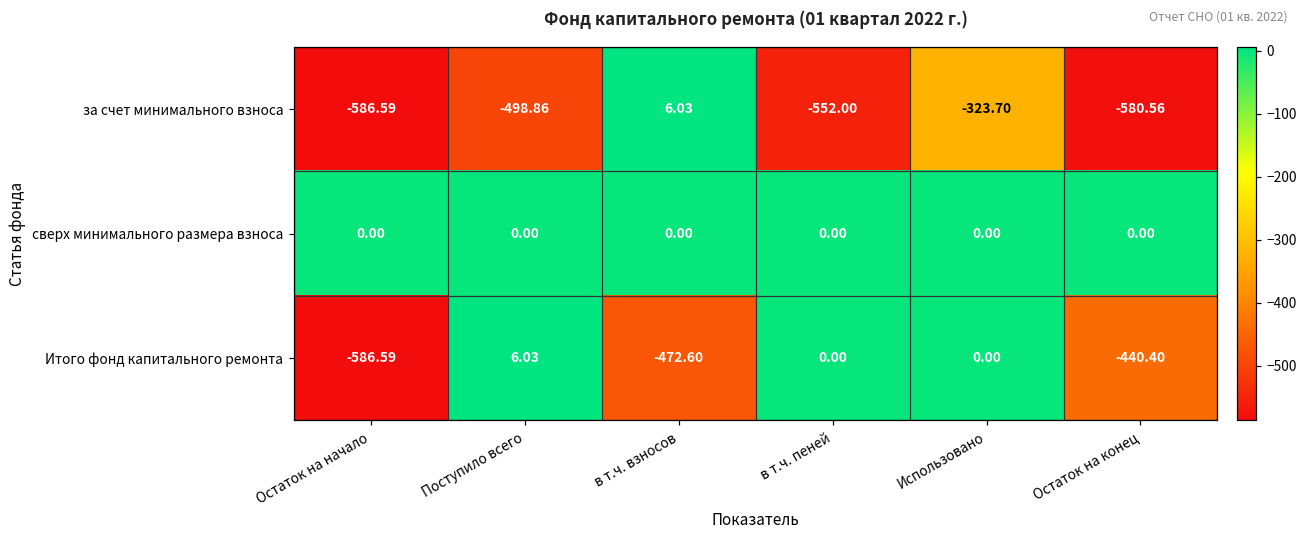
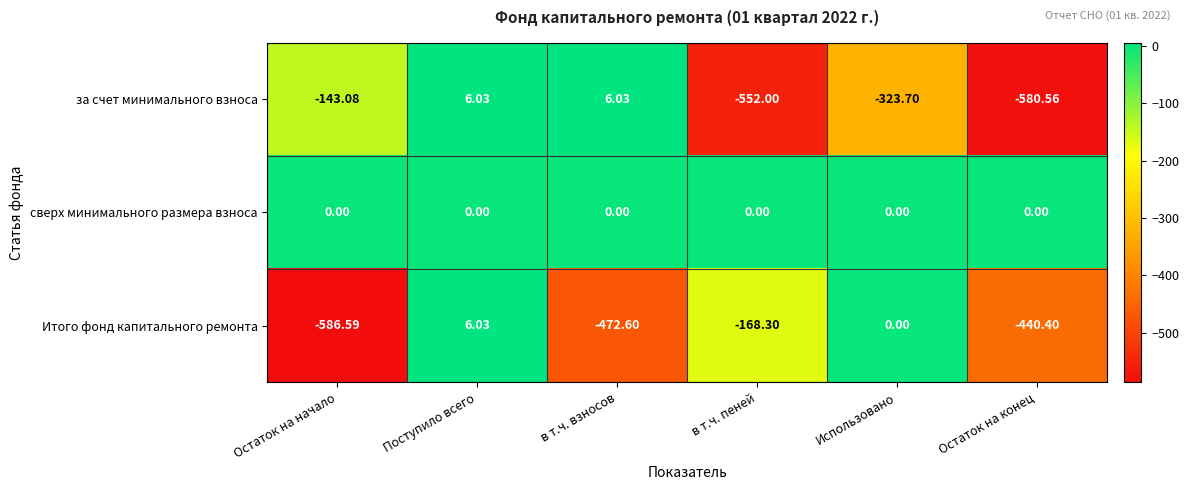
за счет минимального взноса, Остаток на начало: -586.59 -> -143.08
за счет минимального взноса, Поступило всего: -498.86 -> 6.03
Итого фонд капитального ремонта, в т.ч. пеней: 0.00 -> -168.30
